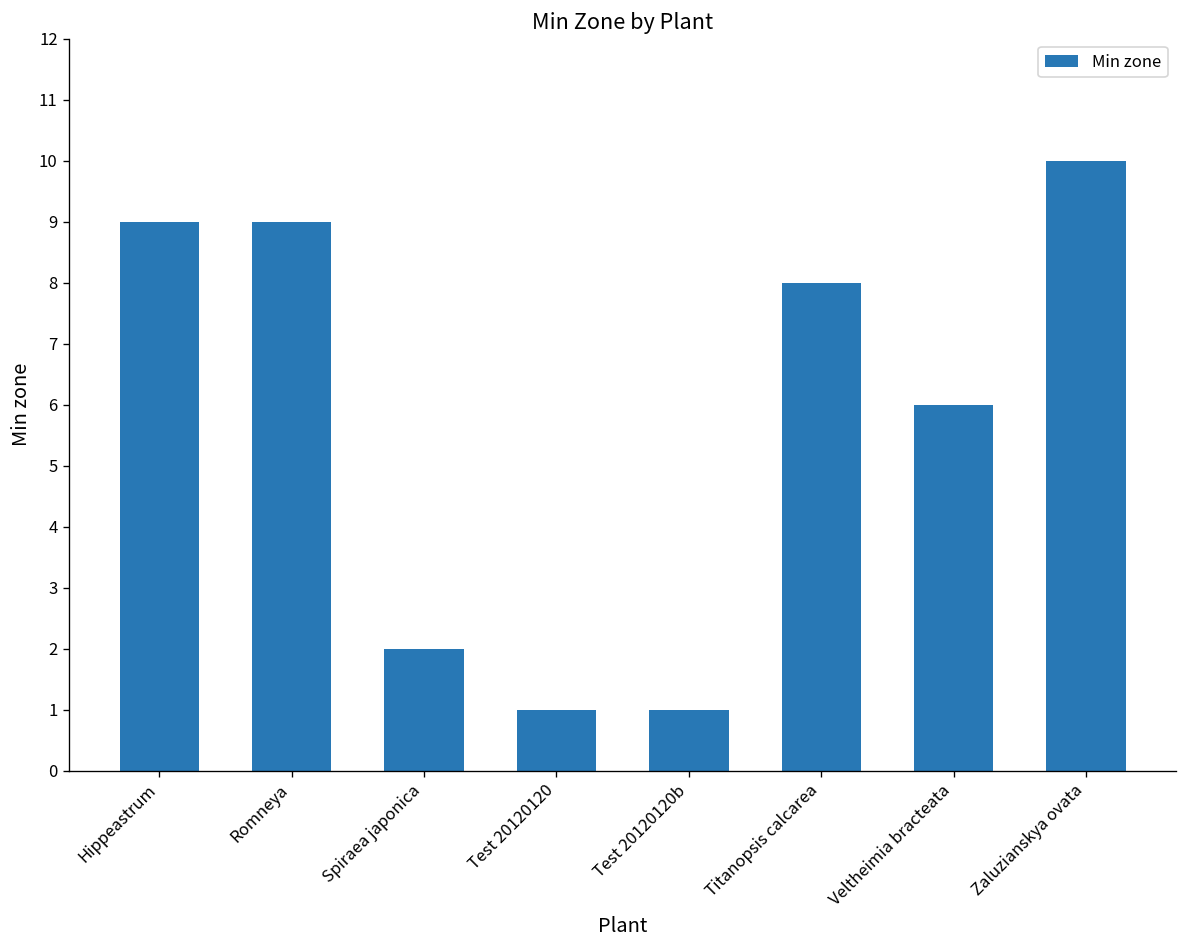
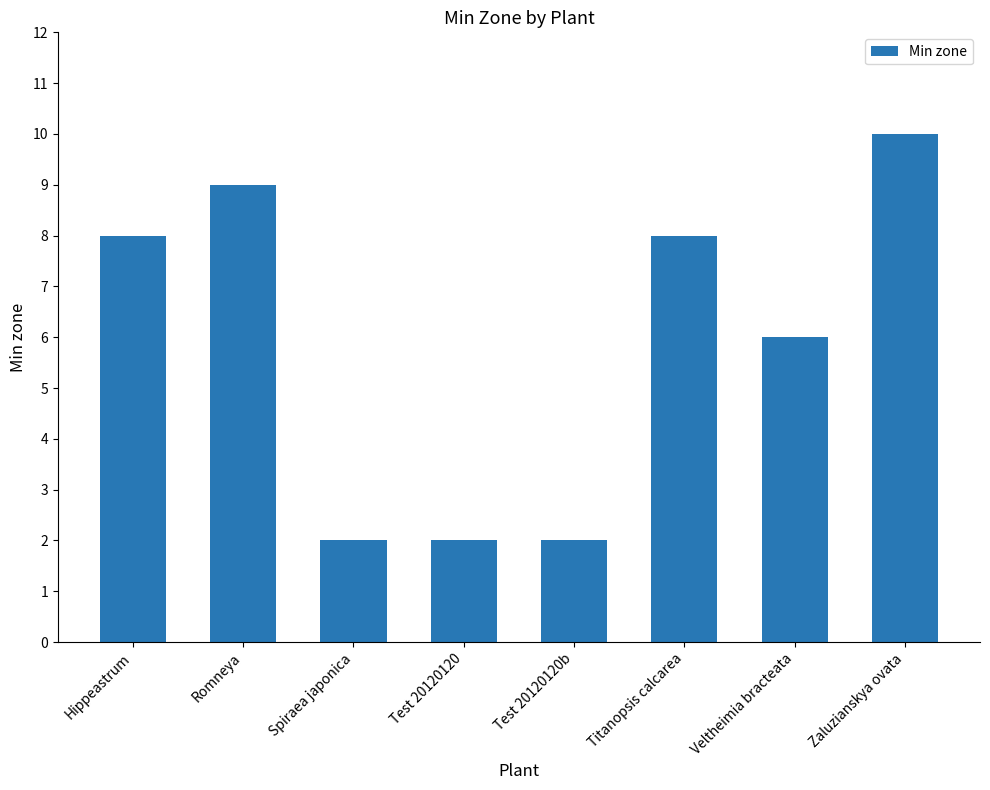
Hippeastrum: 9 -> 8
Test 20120120: 1 -> 2
Test 20120120b: 1 -> 2
